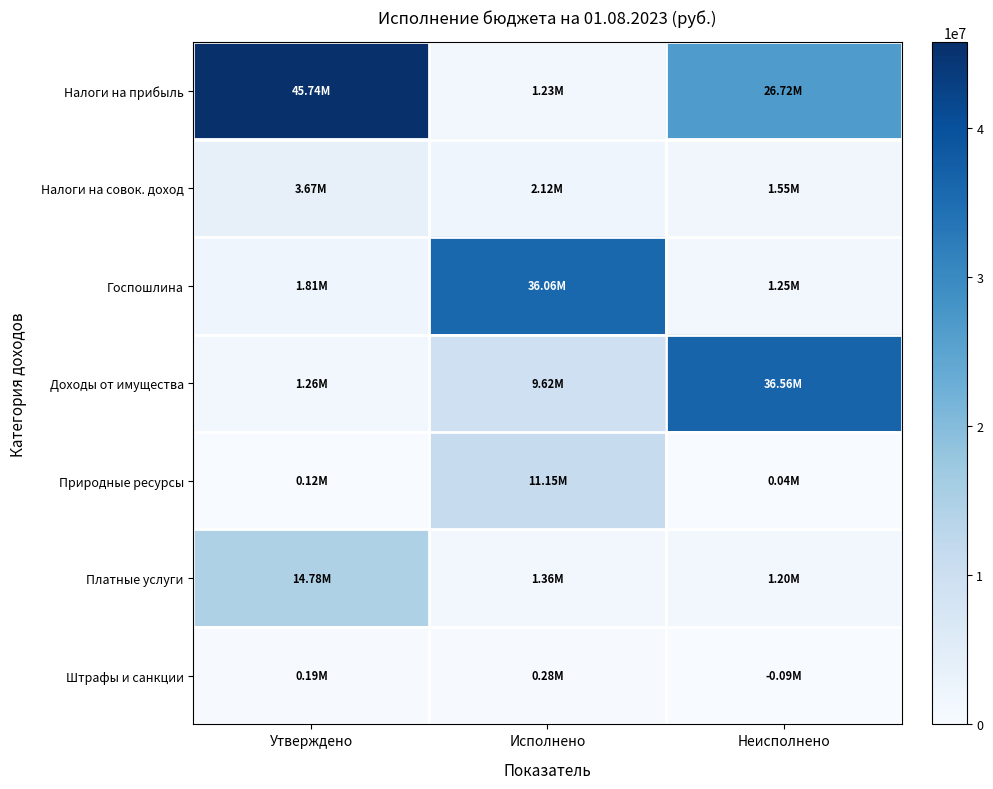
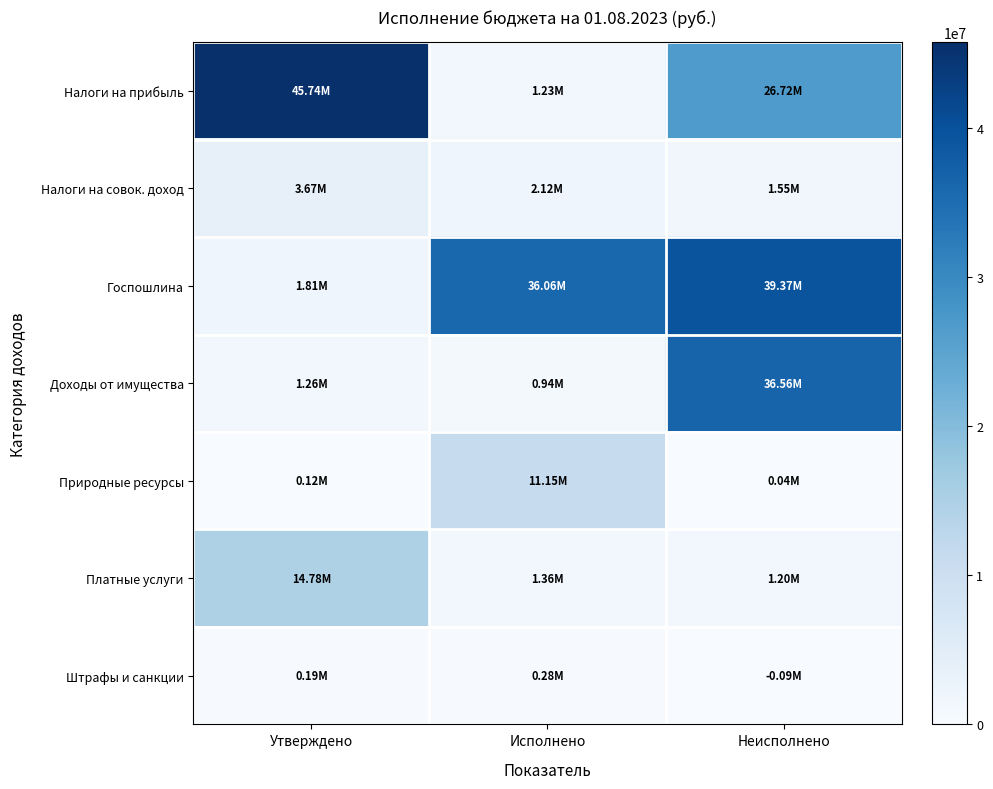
Госпошлина, Неисполнено: 1.25M -> 39.37M
Доходы от имущества, Исполнено: 9.62M -> 0.94M
